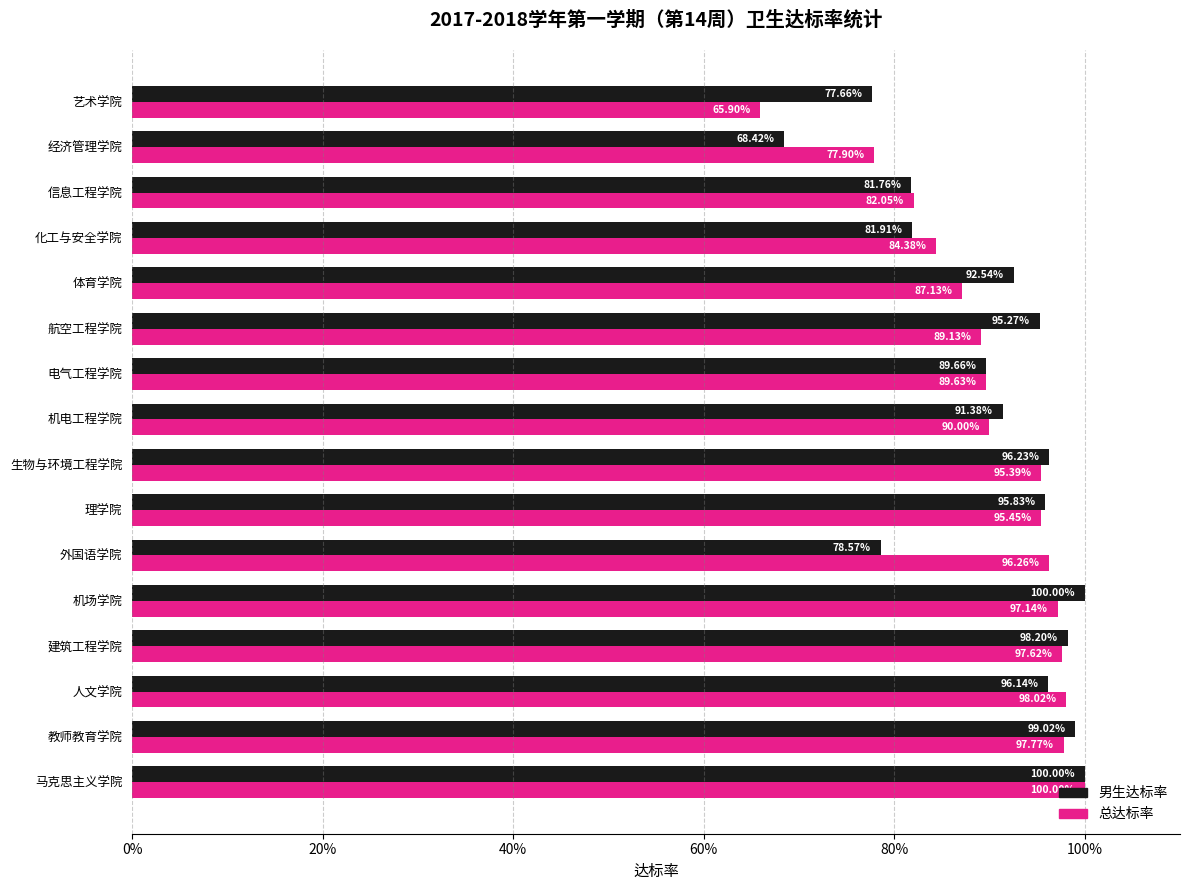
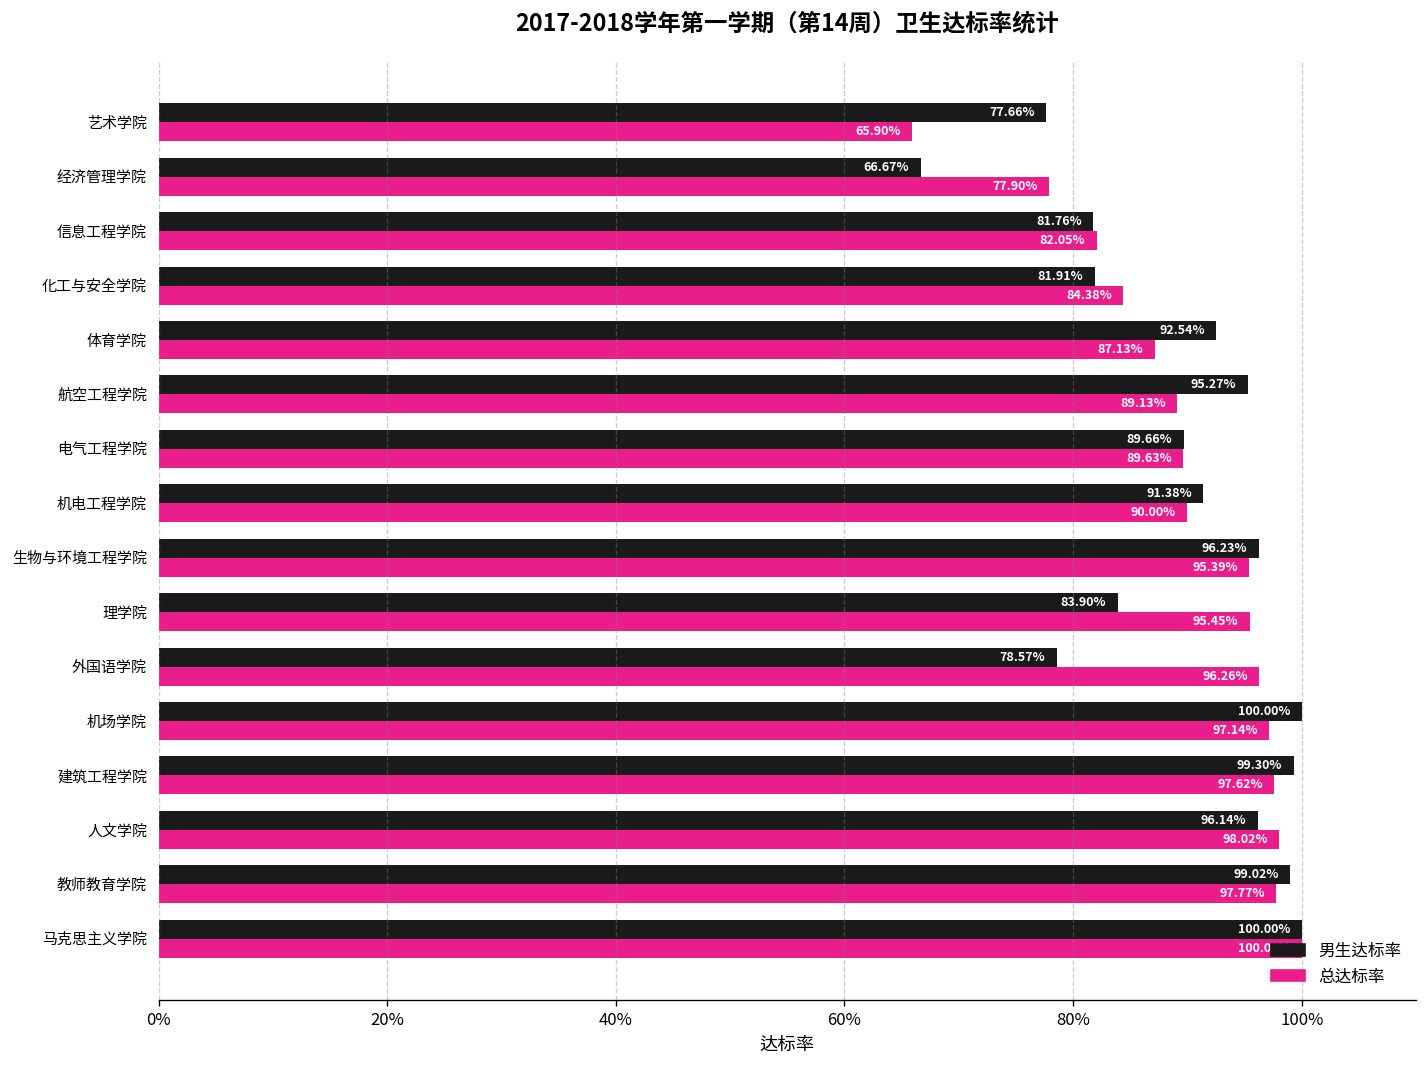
男生达标率, 经济管理学院: 68.42% -> 66.67%
男生达标率, 理学院: 95.83% -> 83.90%
男生达标率, 建筑工程学院: 98.20% -> 99.30%
